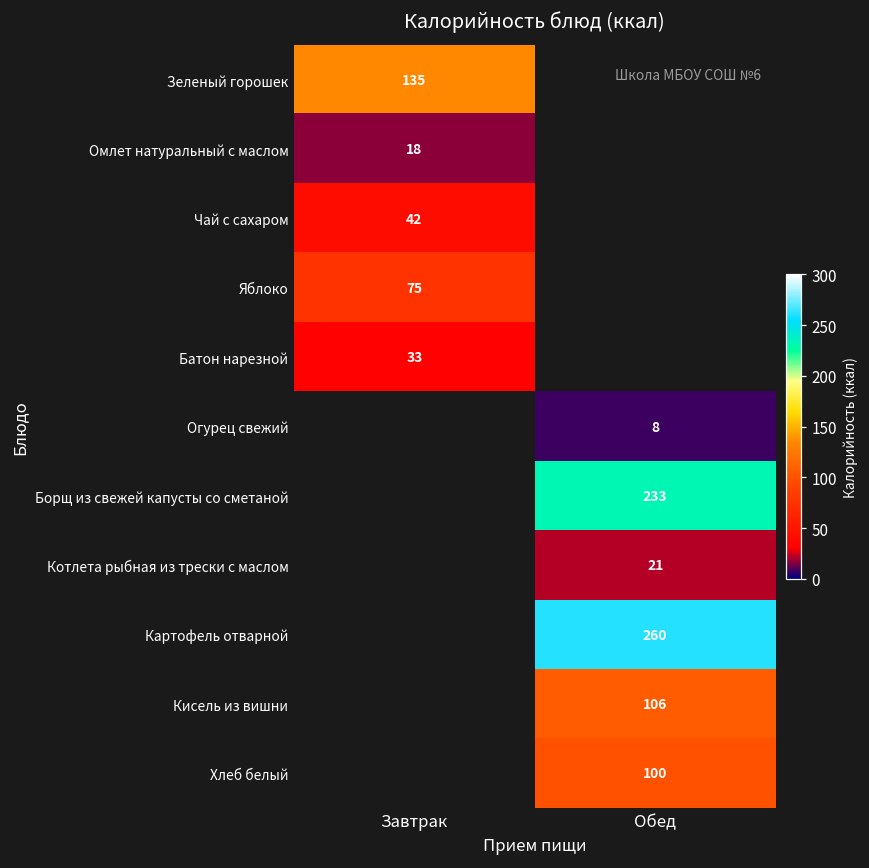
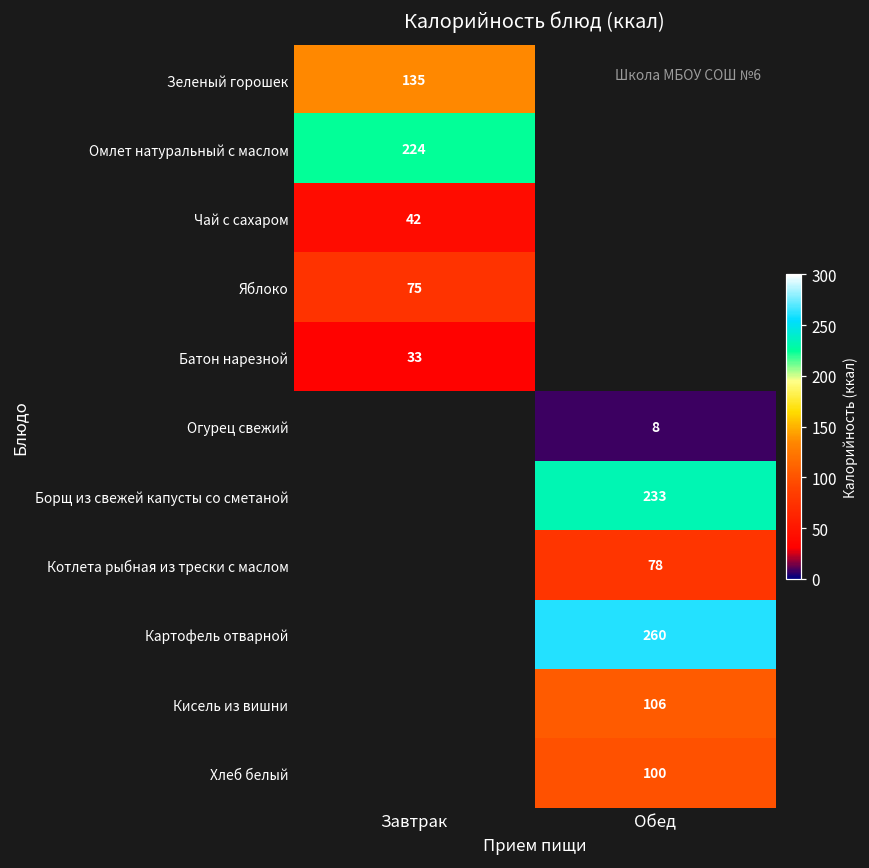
Омлет натуральный с маслом, Завтрак: 18 -> 224
Котлета рыбная из трески с маслом, Обед: 21 -> 78
